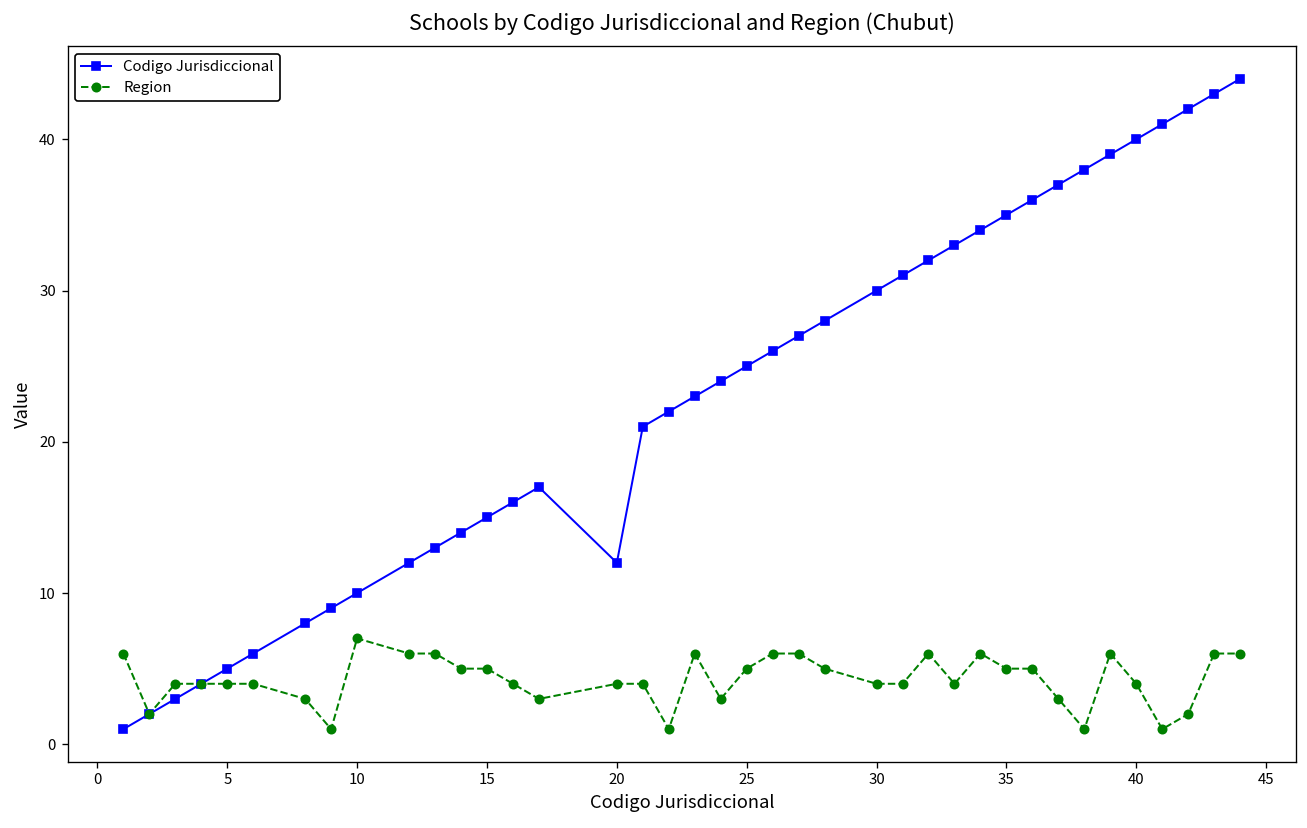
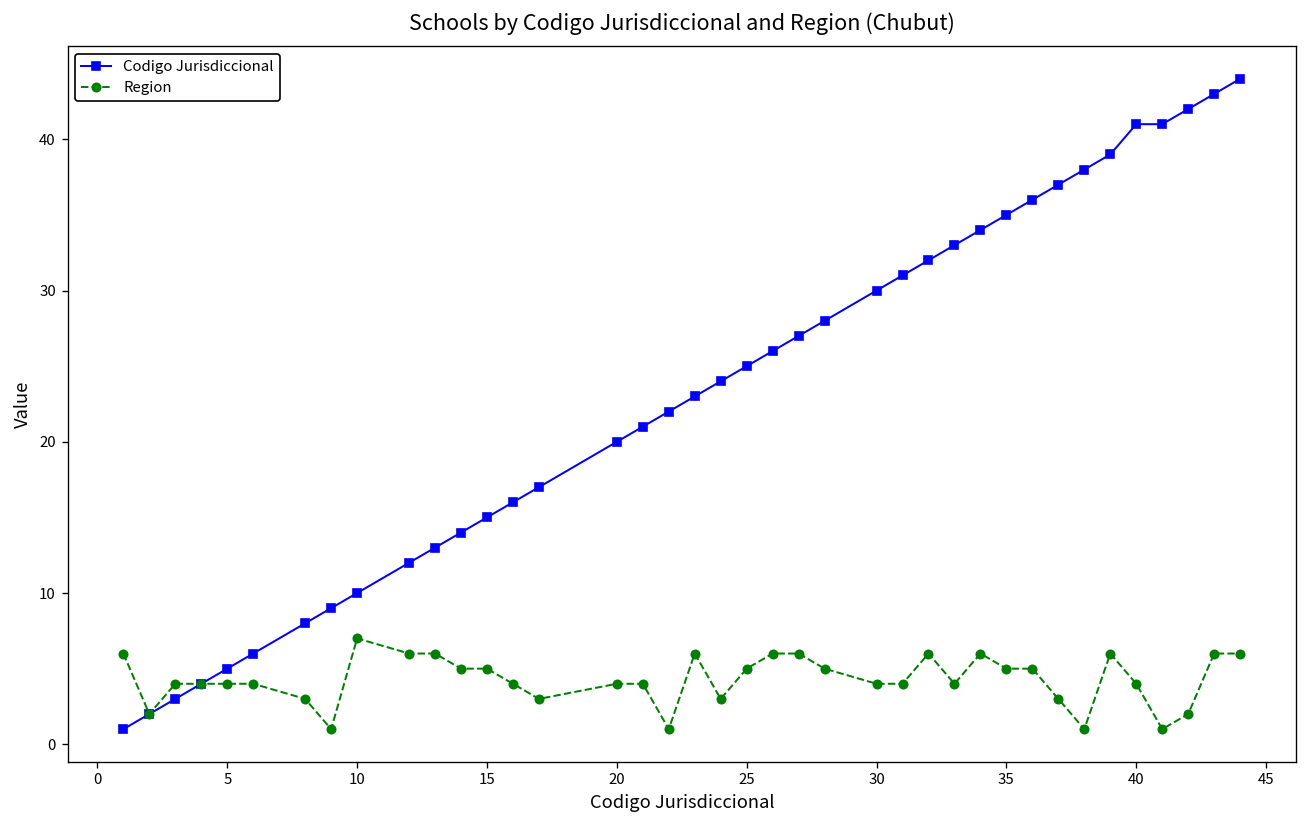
Codigo Jurisdiccional, 20: 12 -> 20
Codigo Jurisdiccional, 40: 40 -> 41
